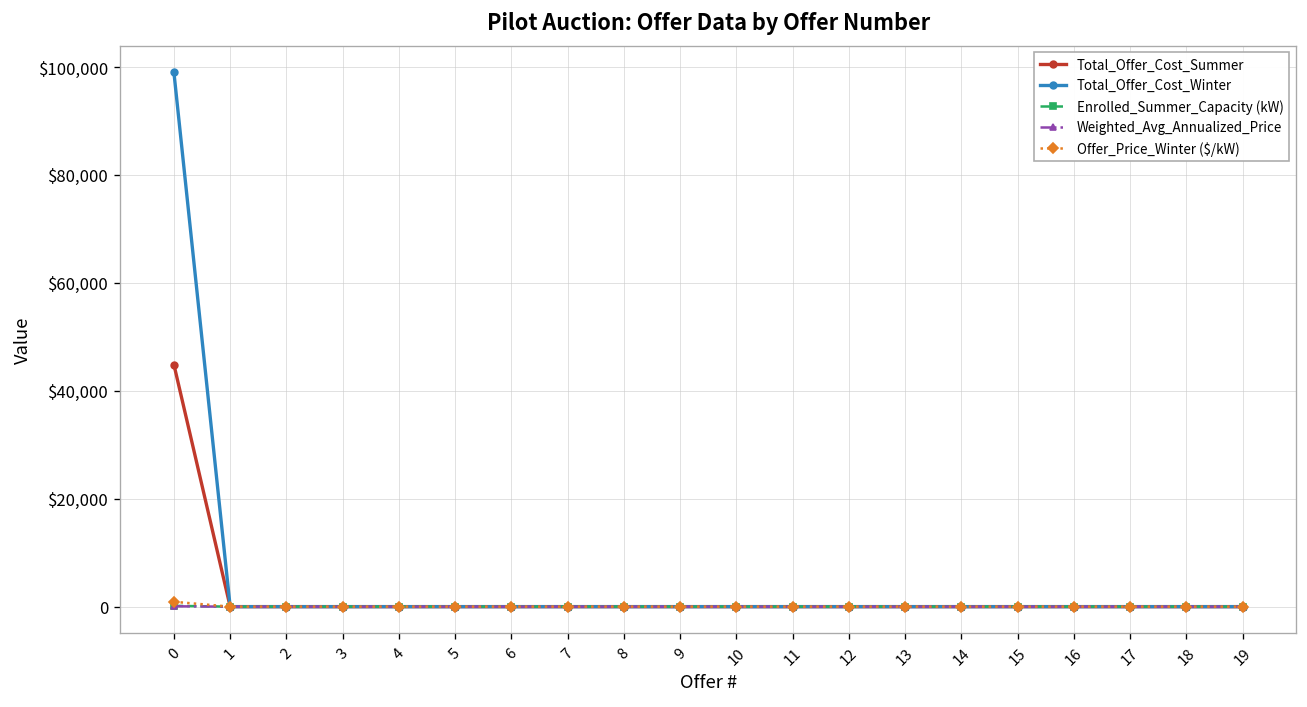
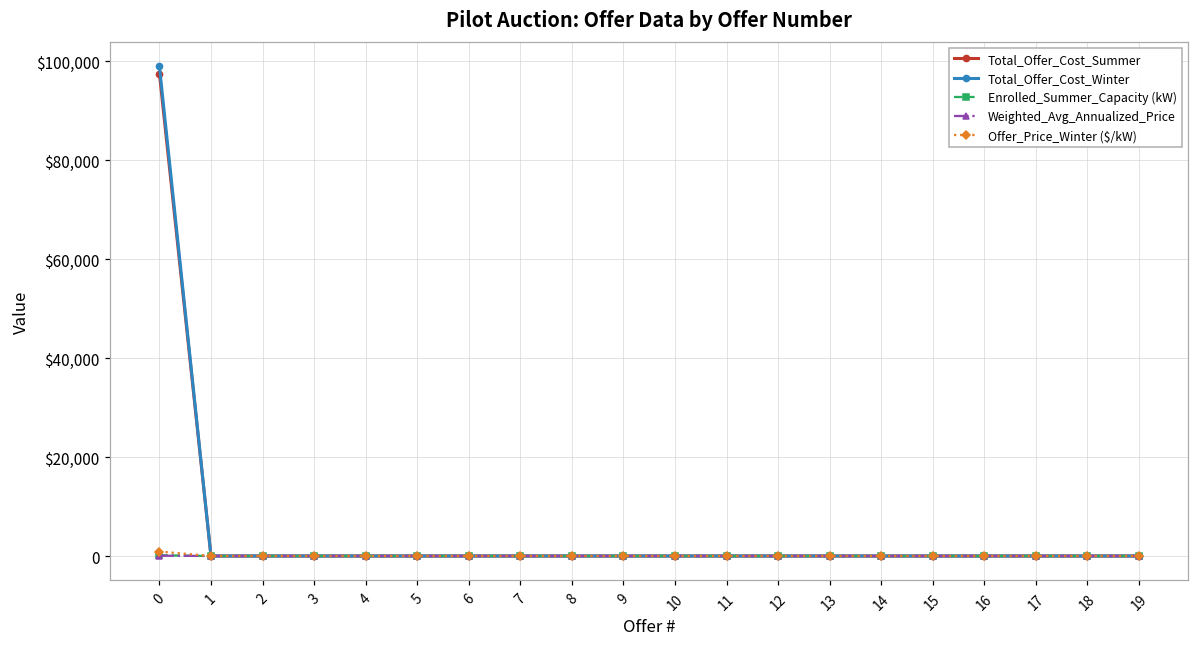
Total_Offer_Cost_Summer, 0: $45,000 -> $98,000
